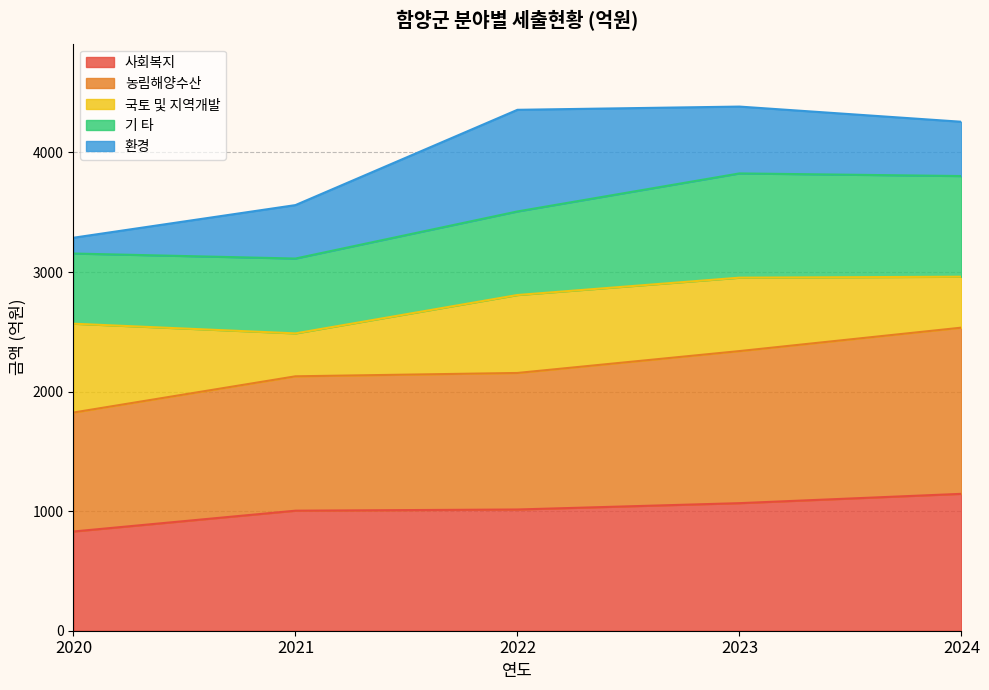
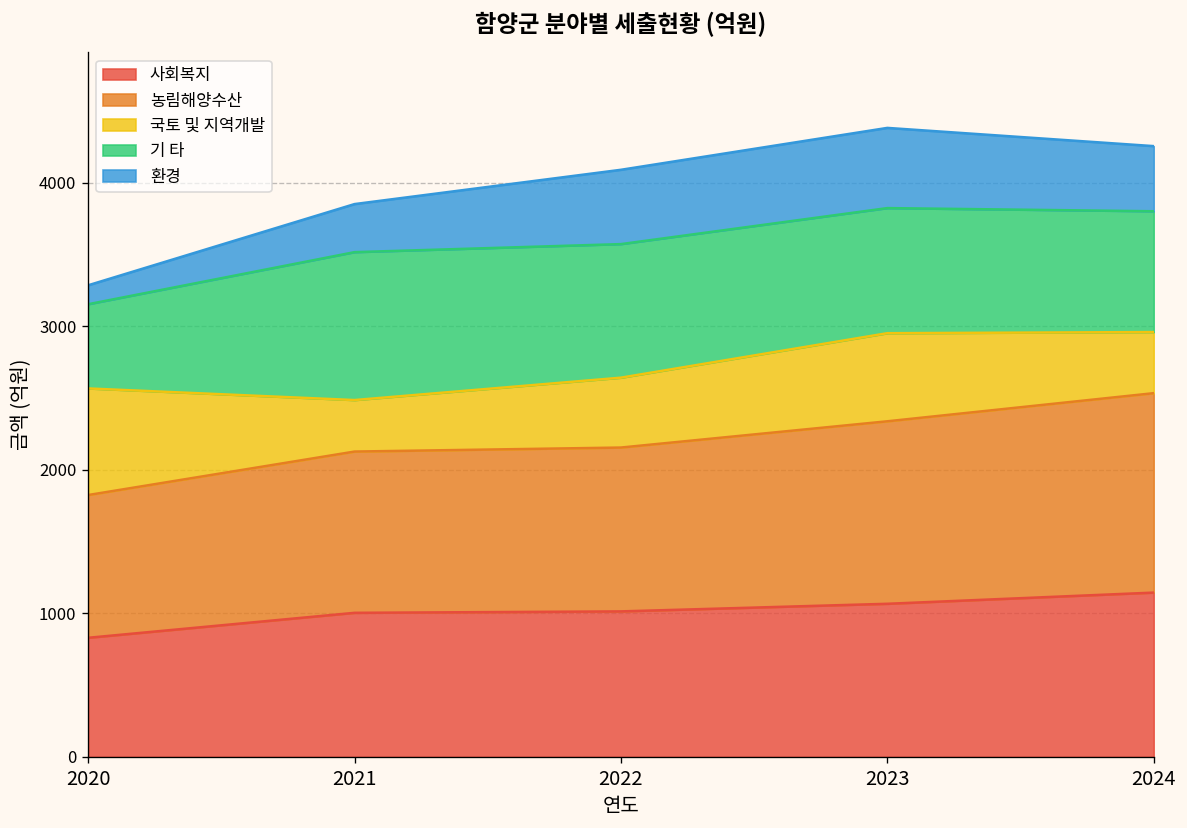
기 타, 2021: 630 -> 1030
환경, 2021: 450 -> 340
국토 및 지역개발, 2022: 650 -> 490
기 타, 2022: 700 -> 930
환경, 2022: 850 -> 520
